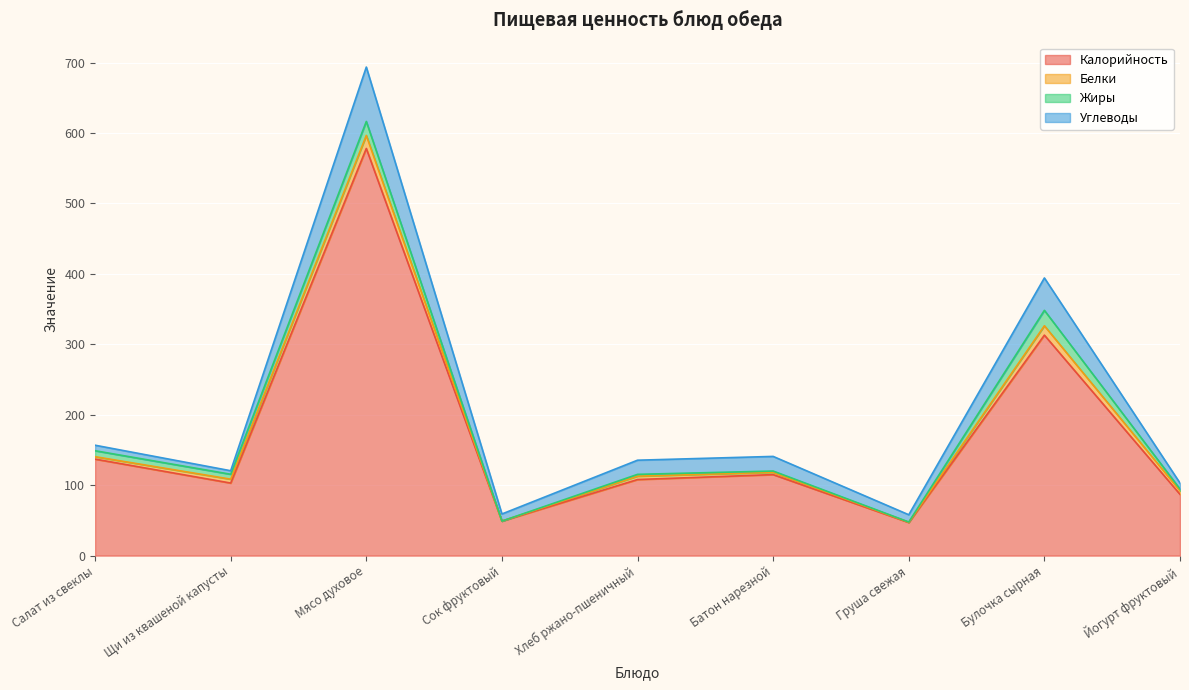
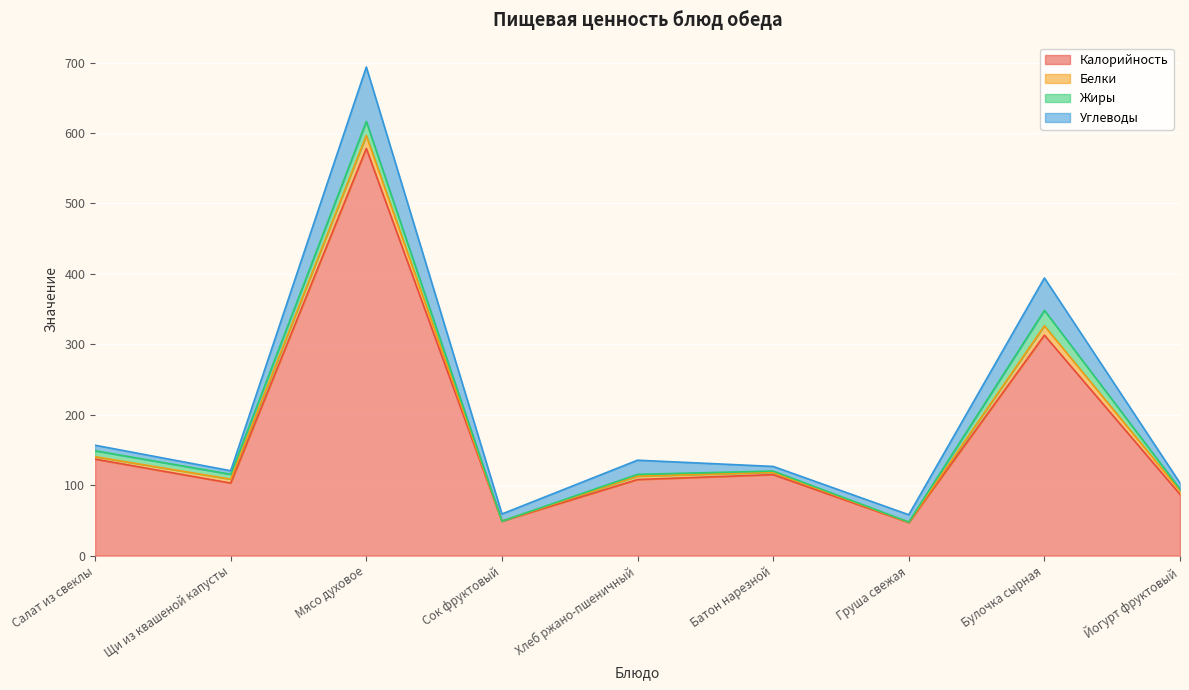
Углеводы, Батон нарезной: 20 -> 10
